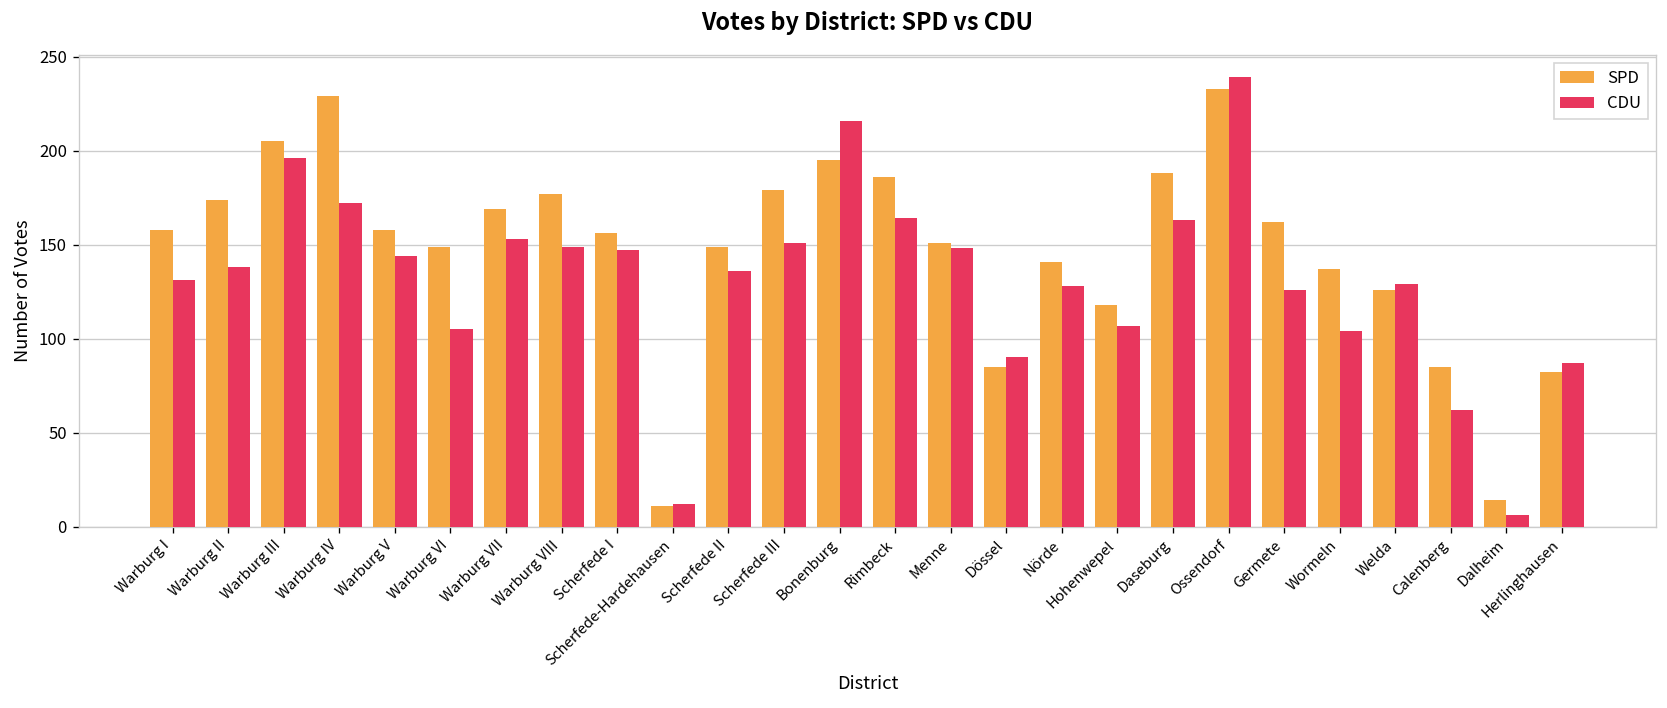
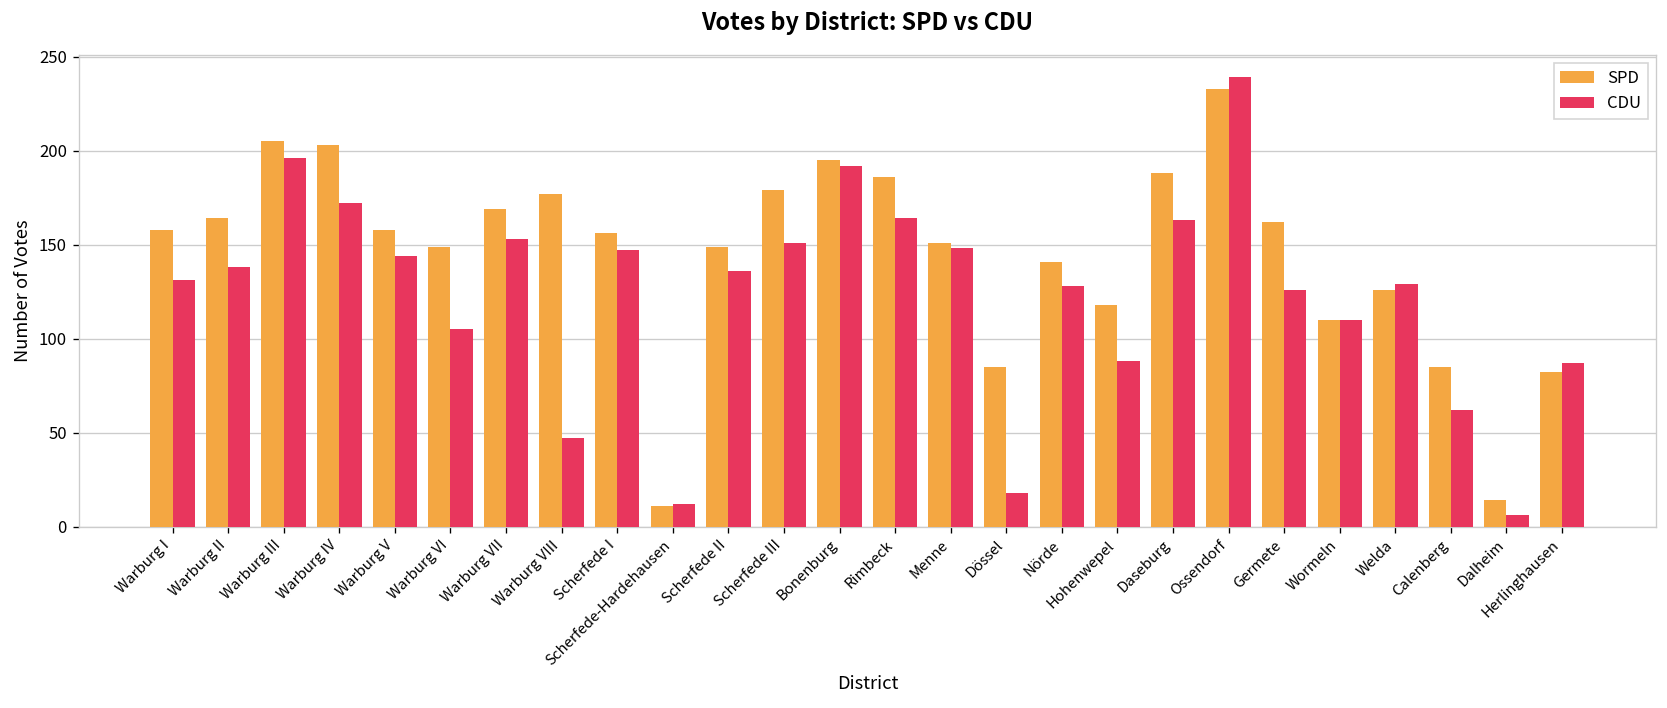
SPD, Warburg II: 174 -> 164
SPD, Warburg IV: 229 -> 203
CDU, Warburg VIII: 149 -> 47
CDU, Bonenburg: 216 -> 192
CDU, Dössel: 90 -> 18
CDU, Hohenwepel: 107 -> 88
SPD, Wormeln: 137 -> 110
CDU, Wormeln: 104 -> 110
